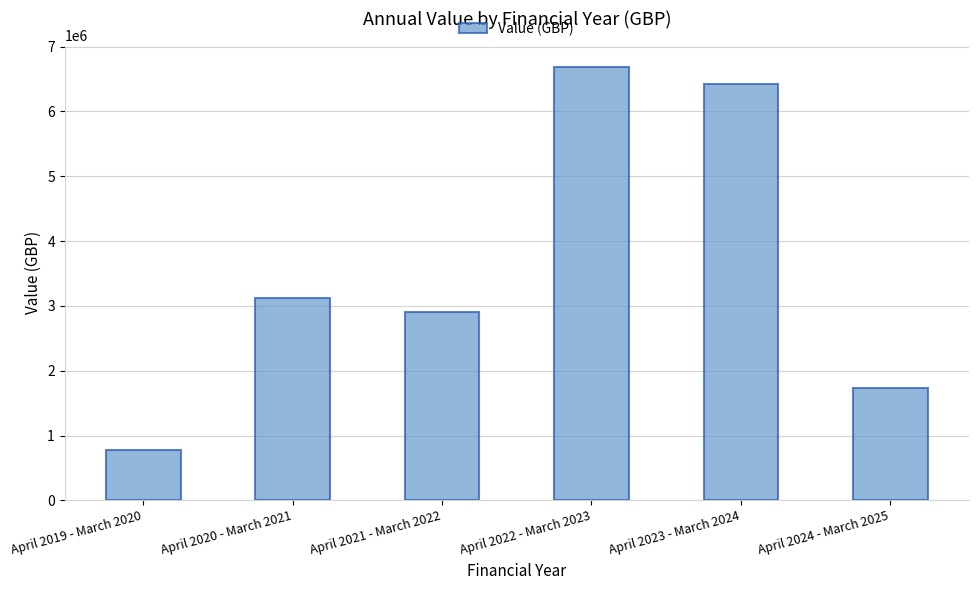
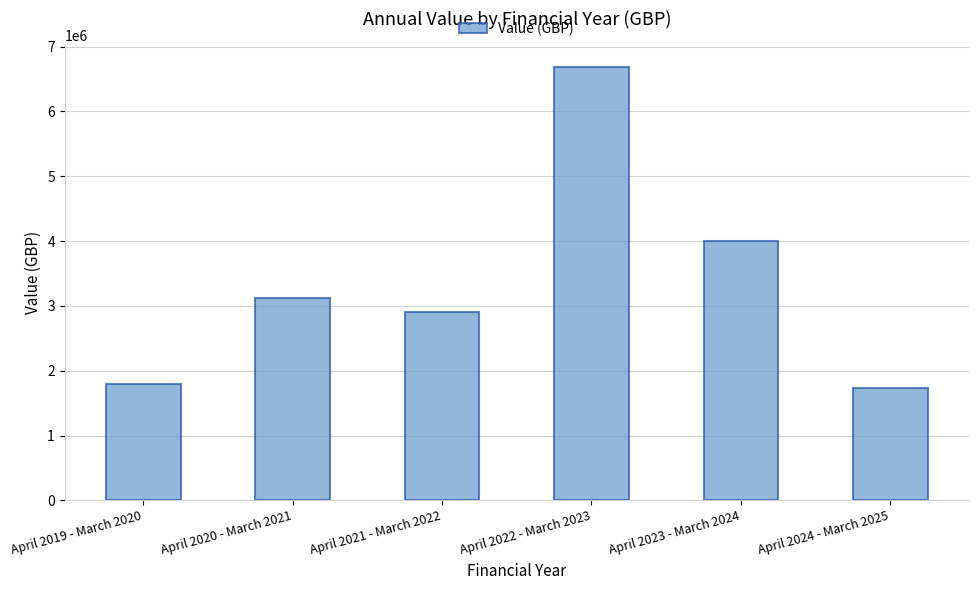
April 2019 - March 2020: 800000 -> 1800000
April 2023 - March 2024: 6400000 -> 4000000
